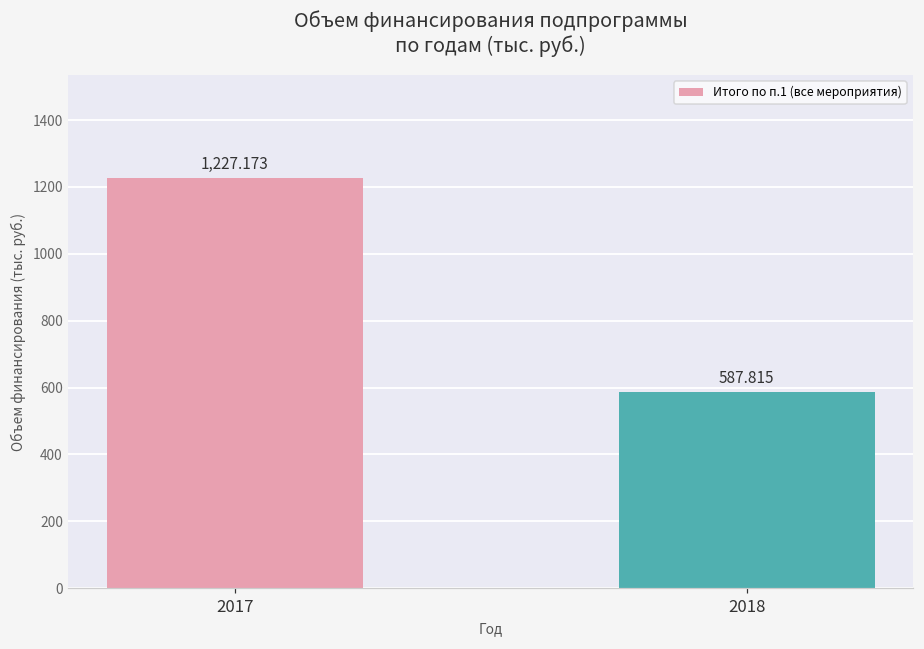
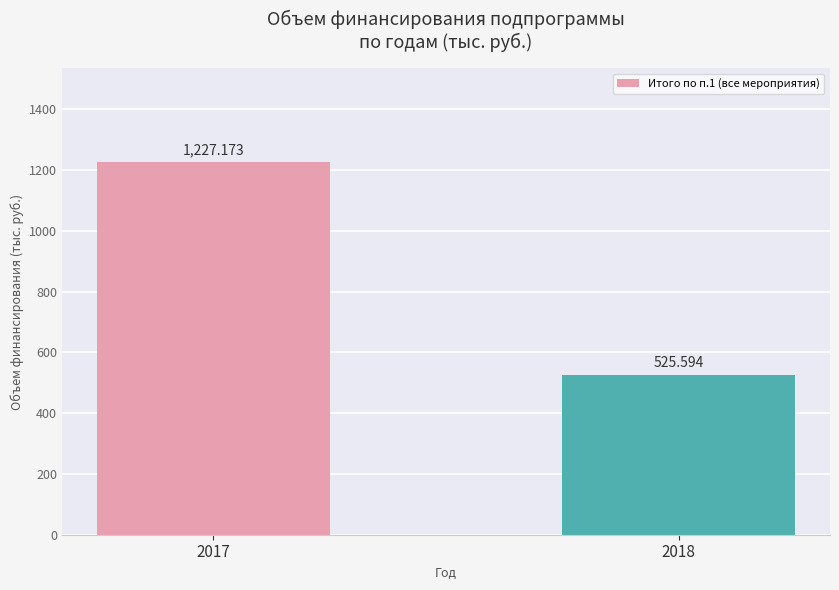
2018: 587.815 -> 525.594
